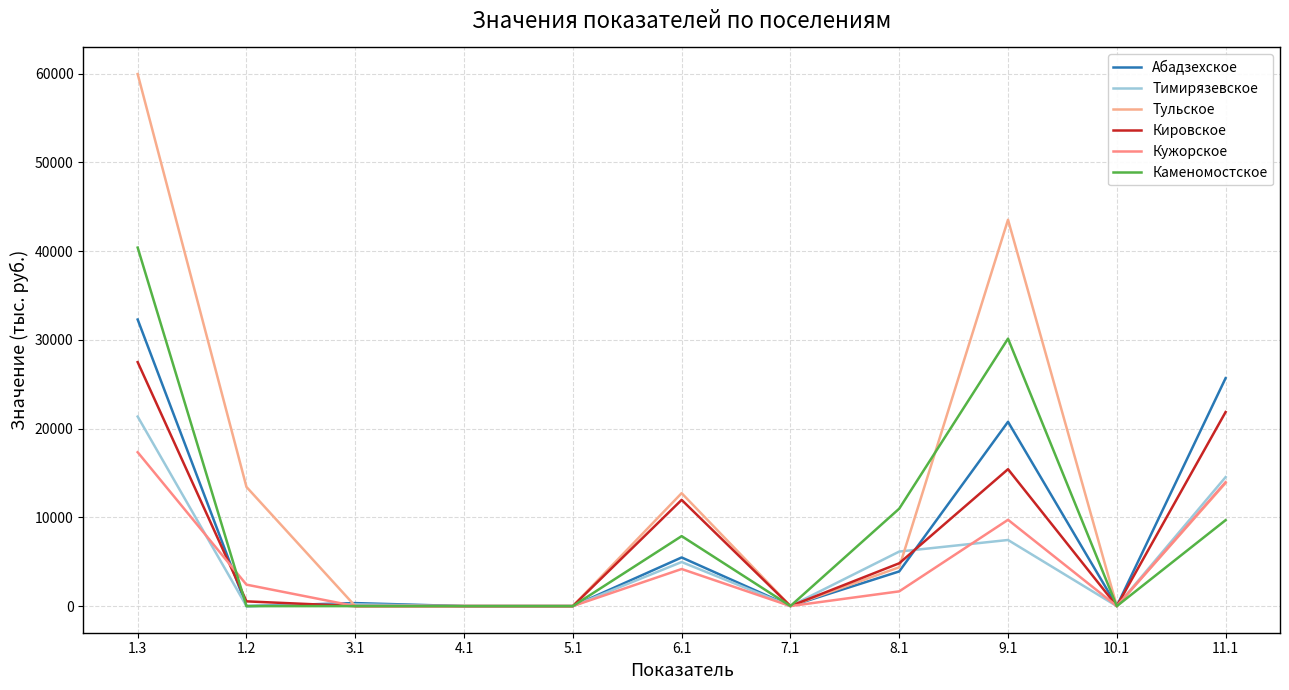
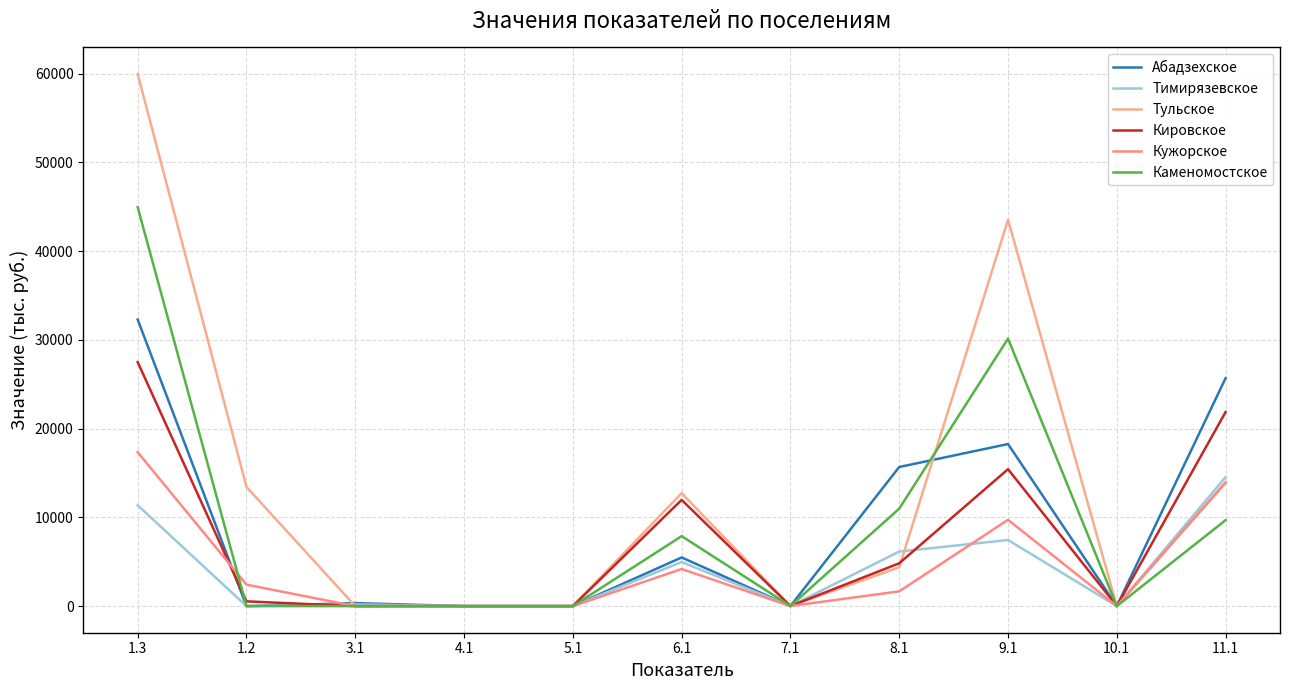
Тимирязевское, 1.3: 21000 -> 11000
Каменомостское, 1.3: 40000 -> 45000
Абадзехское, 8.1: 4000 -> 16000
Абадзехское, 9.1: 21000 -> 18000
